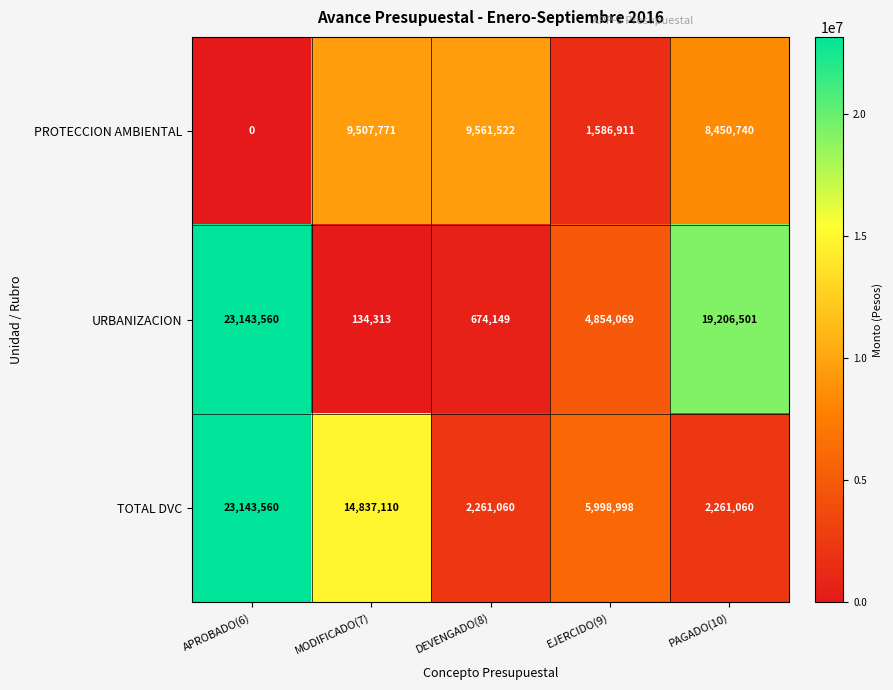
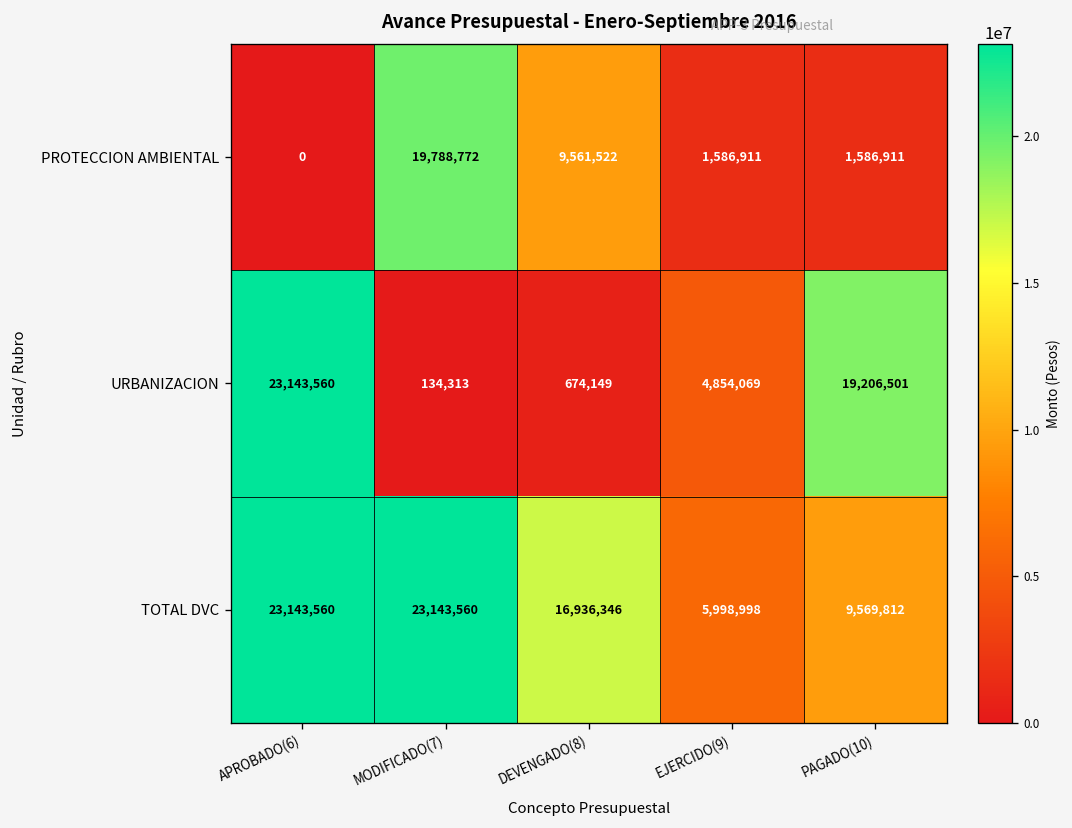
PROTECCION AMBIENTAL, MODIFICADO(7): 9,507,771 -> 19,788,772
PROTECCION AMBIENTAL, PAGADO(10): 8,450,740 -> 1,586,911
TOTAL DVC, MODIFICADO(7): 14,837,110 -> 23,143,560
TOTAL DVC, DEVENGADO(8): 2,261,060 -> 16,936,346
TOTAL DVC, PAGADO(10): 2,261,060 -> 9,569,812
